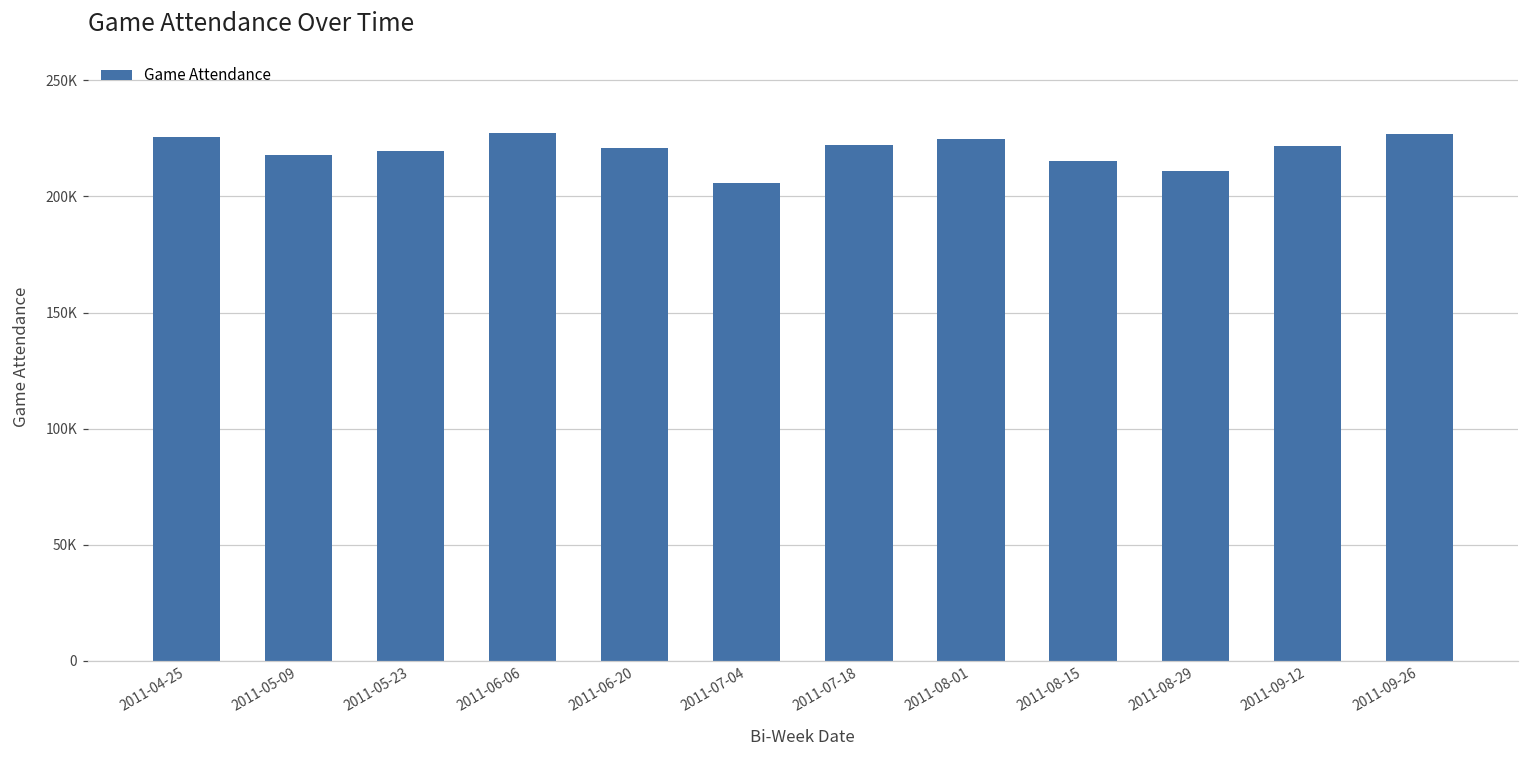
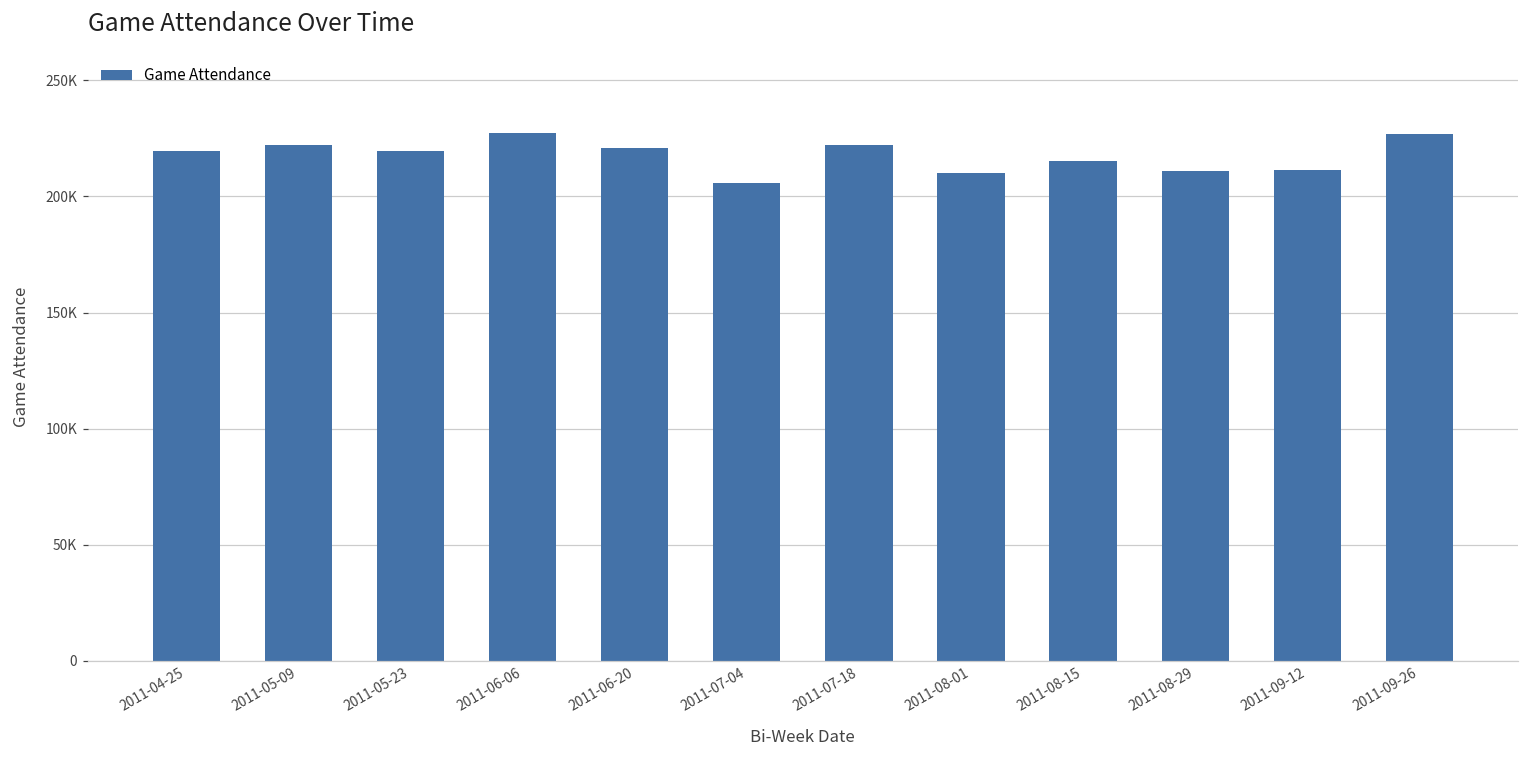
2011-04-25: 226000 -> 219000
2011-05-09: 218000 -> 222000
2011-08-01: 225000 -> 210000
2011-09-12: 222000 -> 212000
